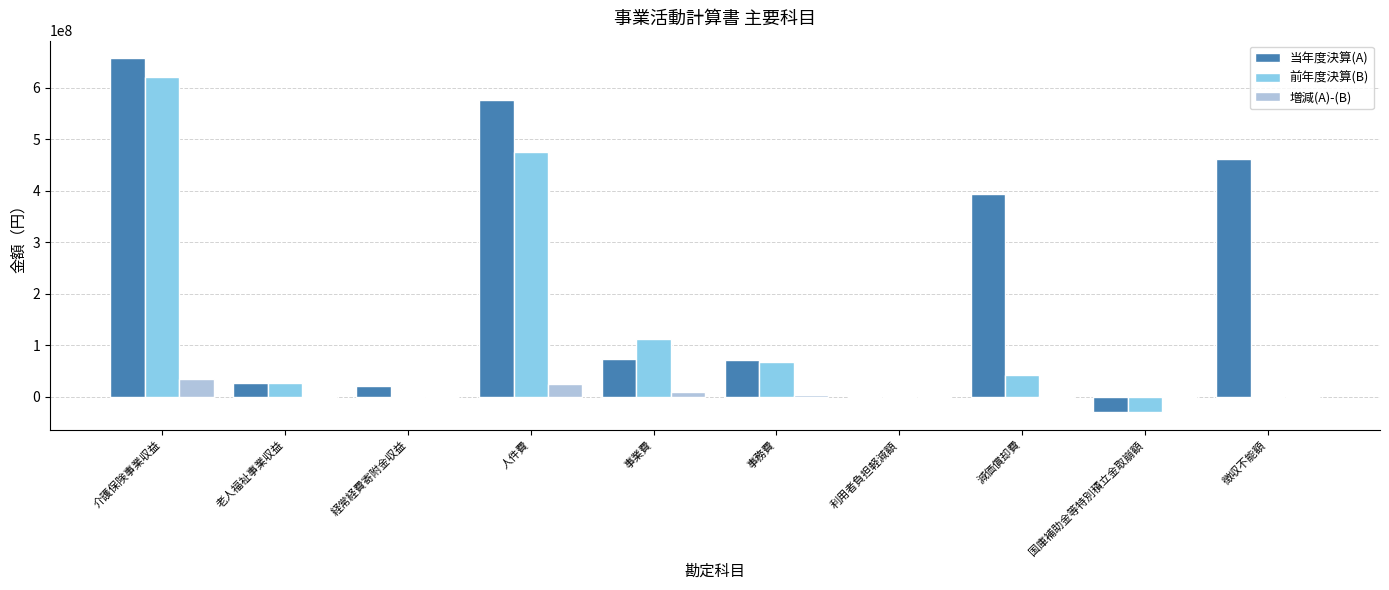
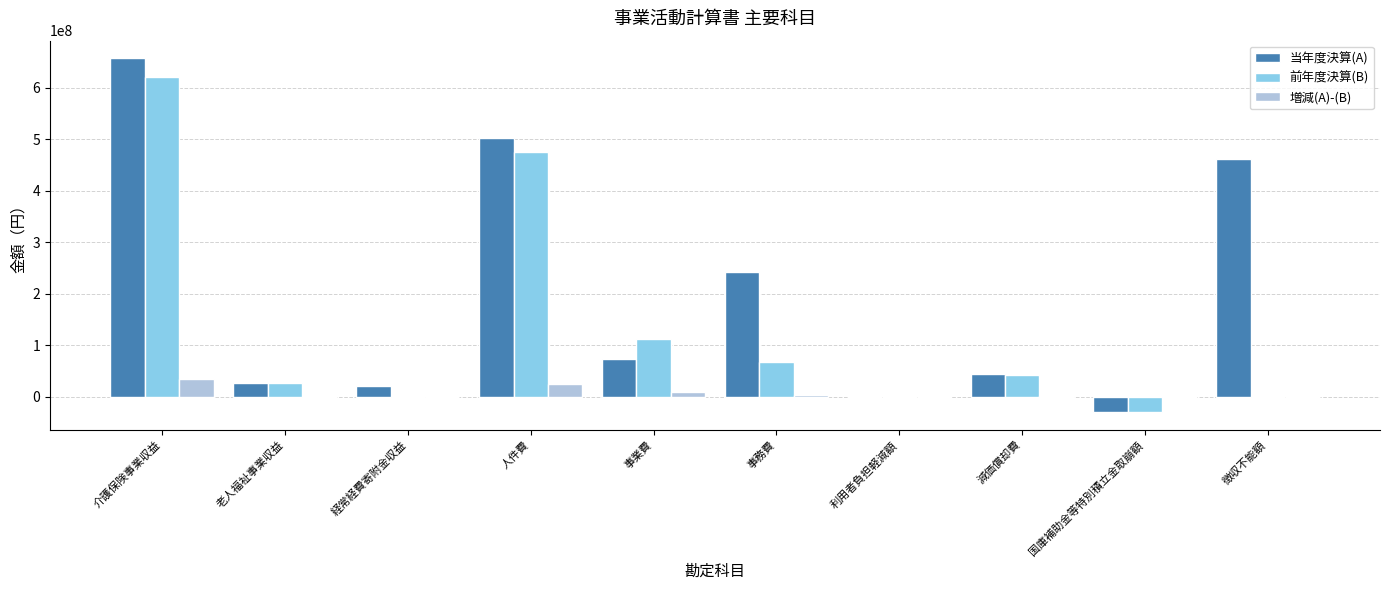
当年度決算(A), 人件費: 580000000 -> 500000000
当年度決算(A), 事務費: 70000000 -> 240000000
当年度決算(A), 減価償却費: 390000000 -> 40000000
